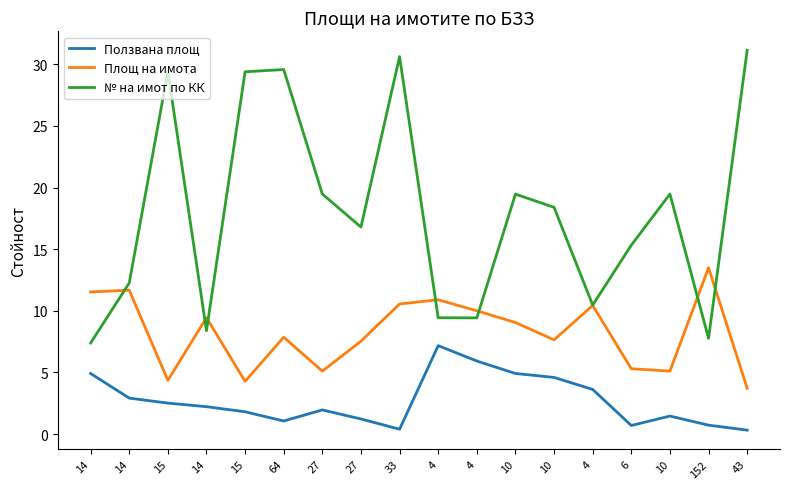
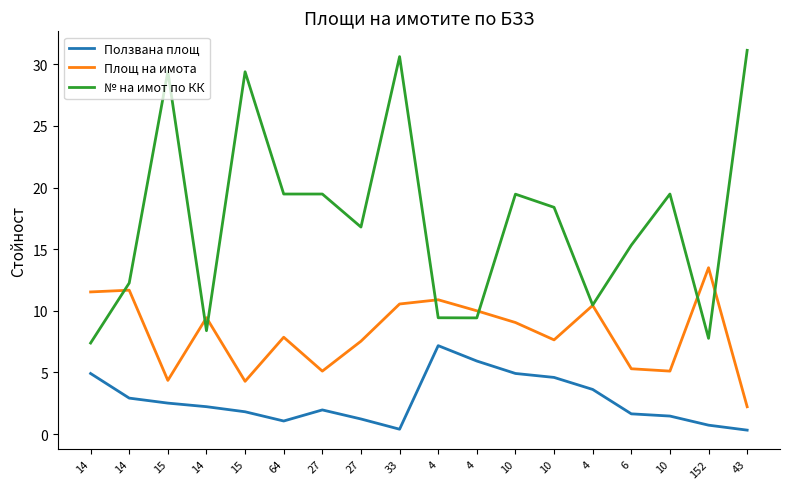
№ на имот по КК, 64: 29.6 -> 19.5
Ползвана площ, 6: 0.7 -> 1.6
Площ на имота, 43: 3.7 -> 2.2
